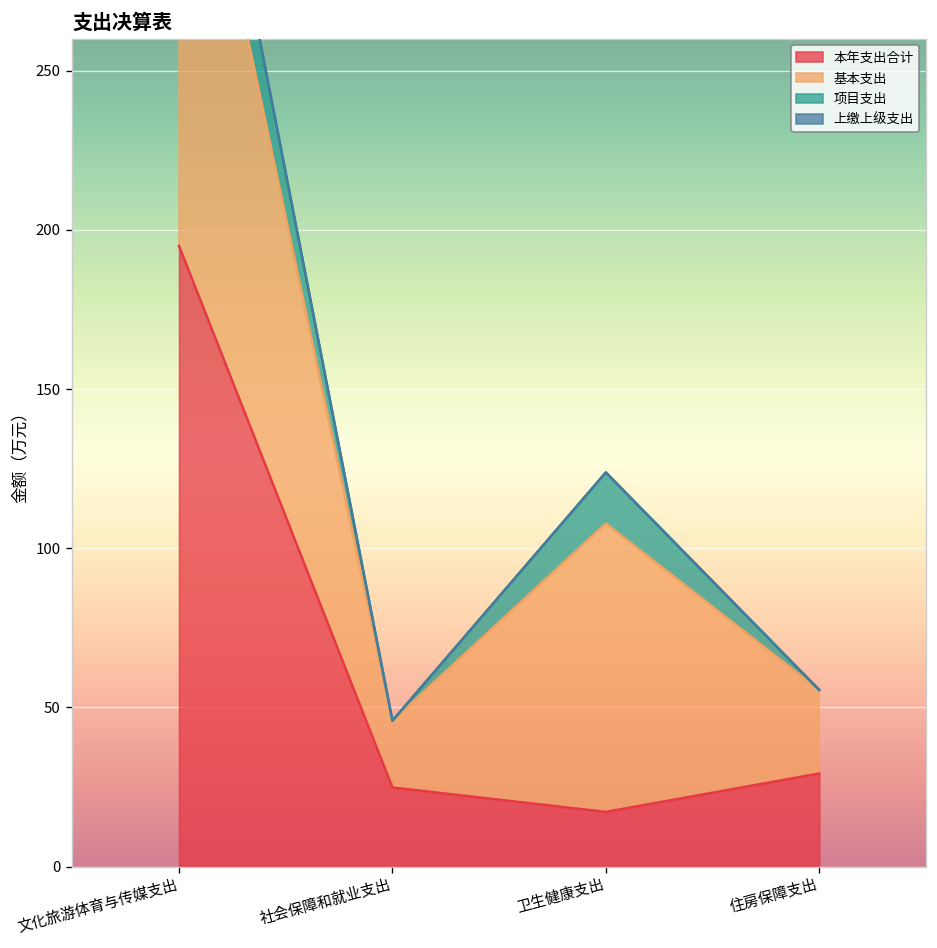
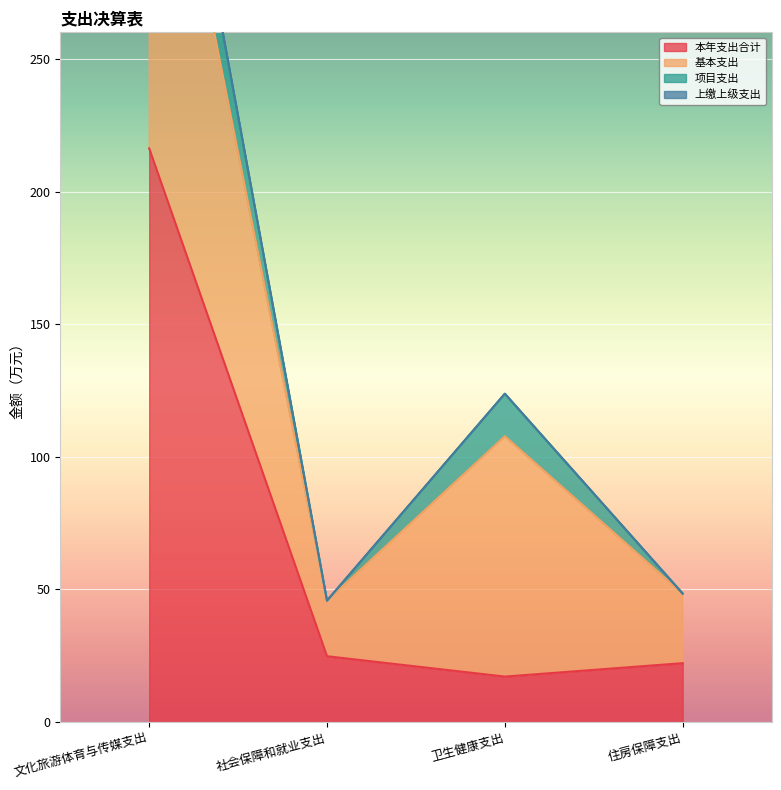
本年支出合计, 文化旅游体育与传媒支出: 195 -> 216
本年支出合计, 住房保障支出: 29 -> 22
